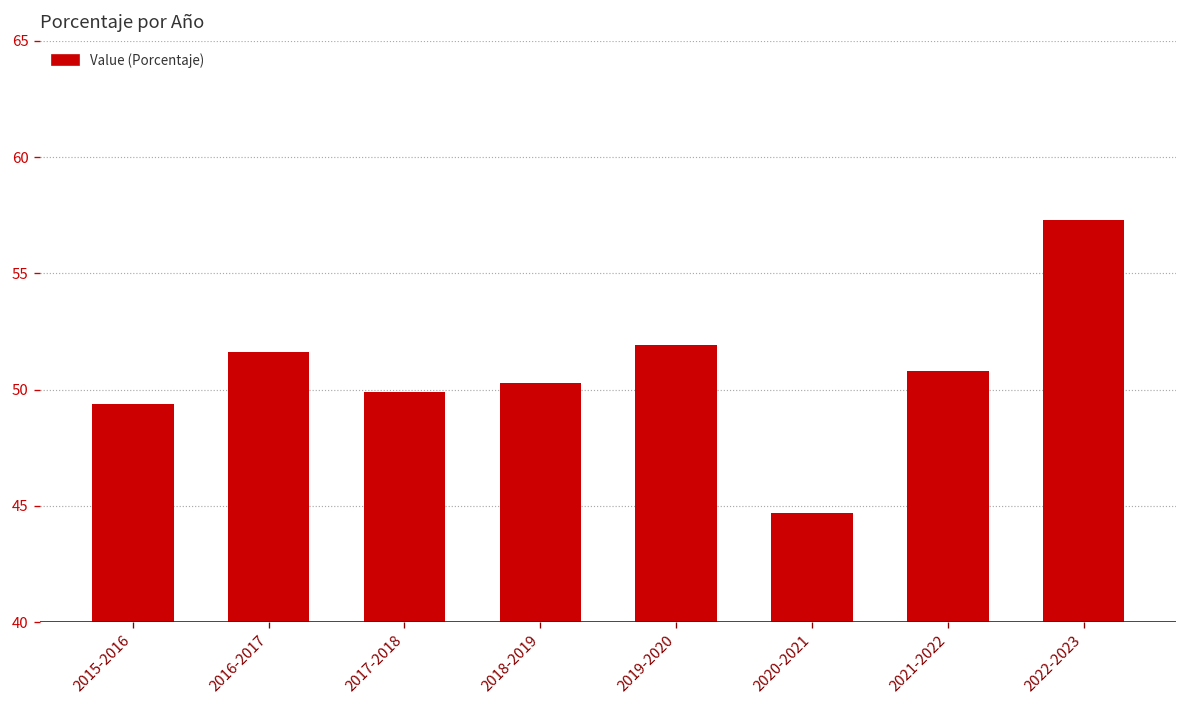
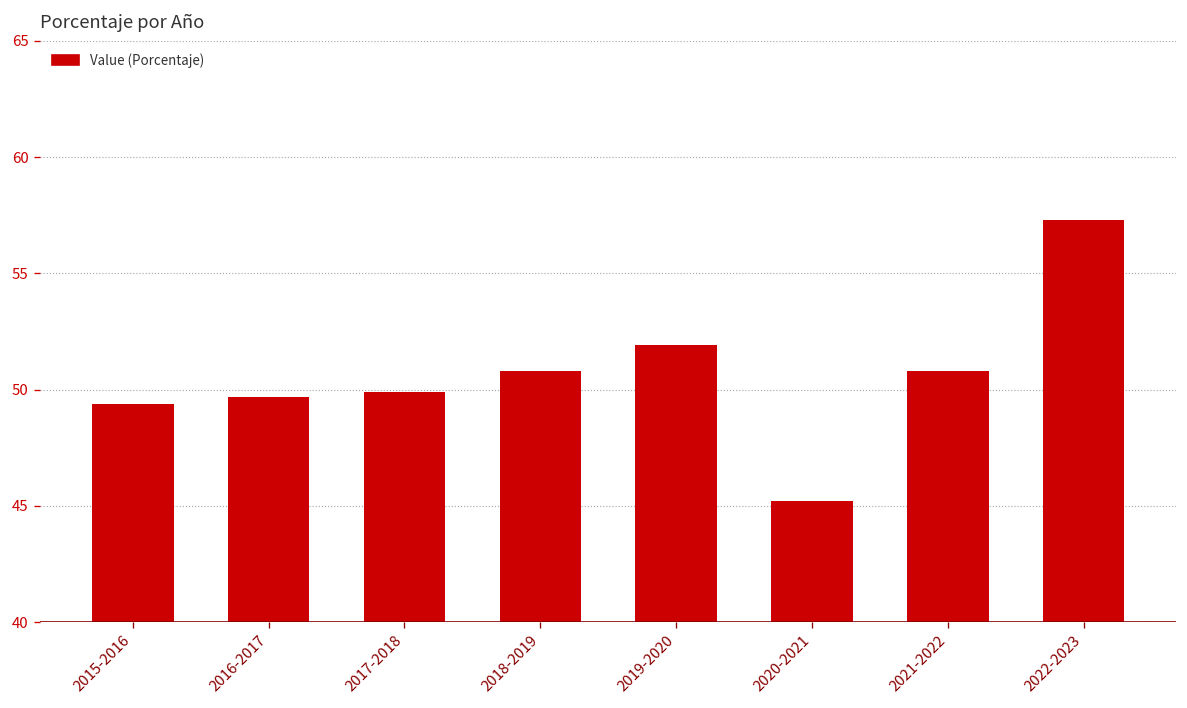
2016-2017: 51.6 -> 49.7
2018-2019: 50.3 -> 50.8
2020-2021: 44.7 -> 45.2
